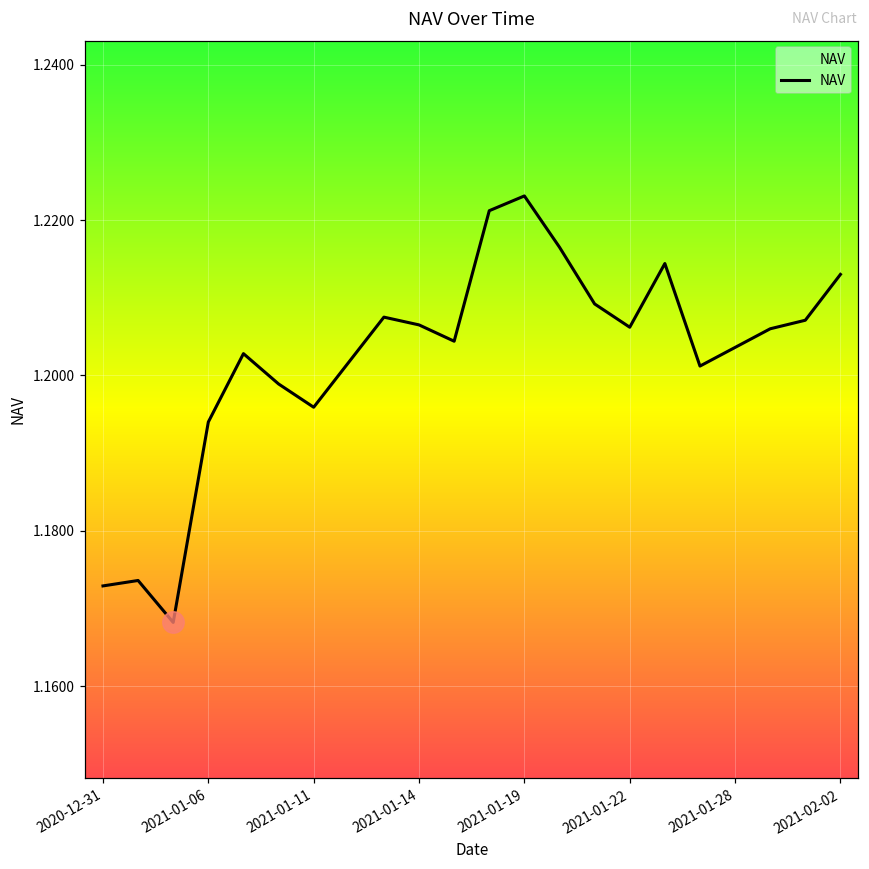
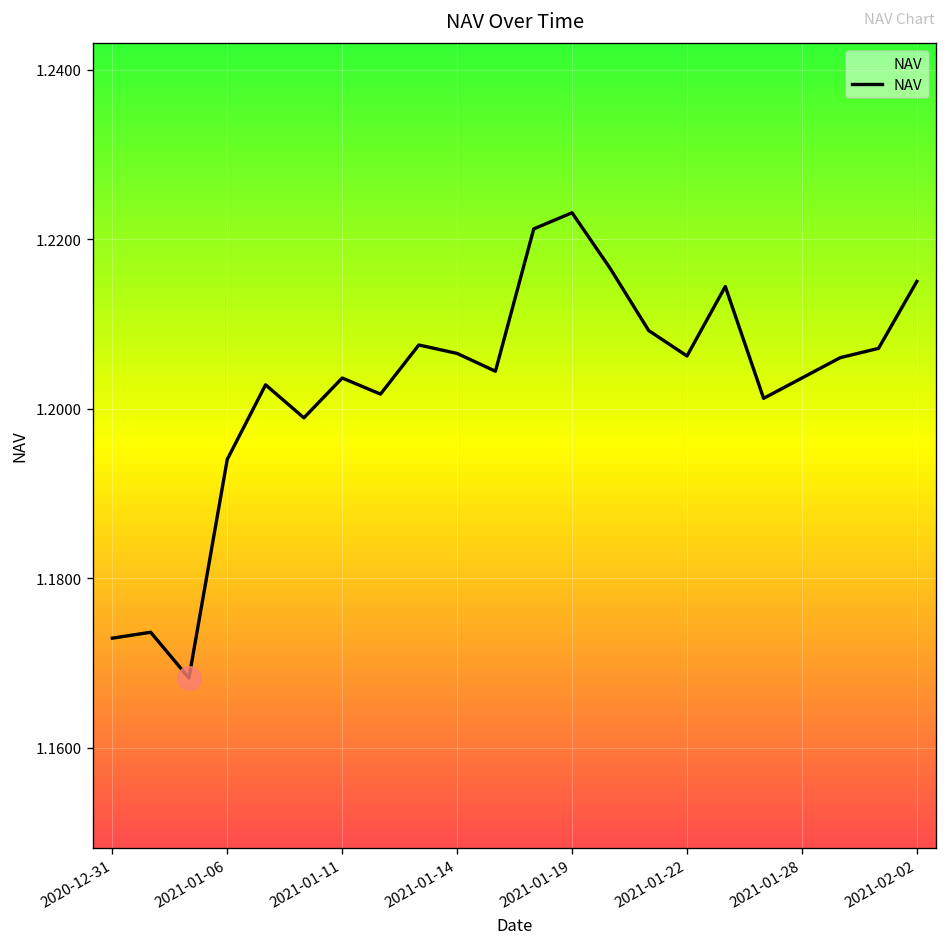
NAV, 2021-01-11: 1.196 -> 1.204
NAV, 2021-02-02: 1.213 -> 1.215
